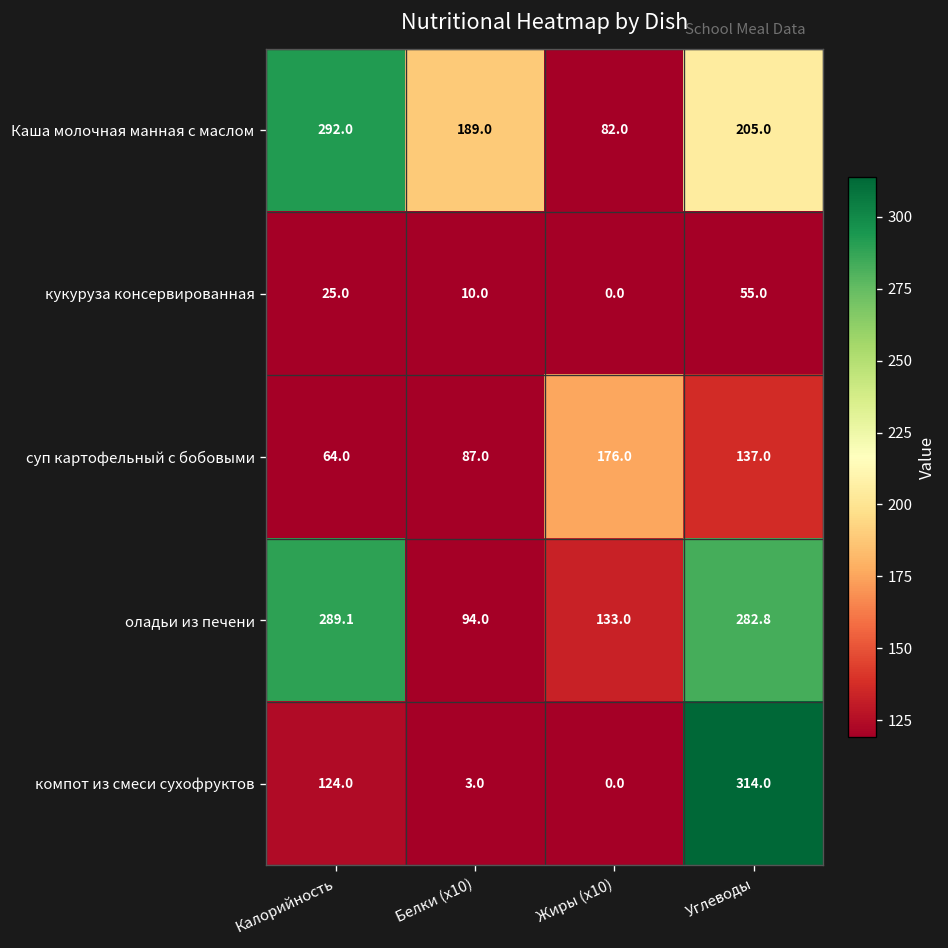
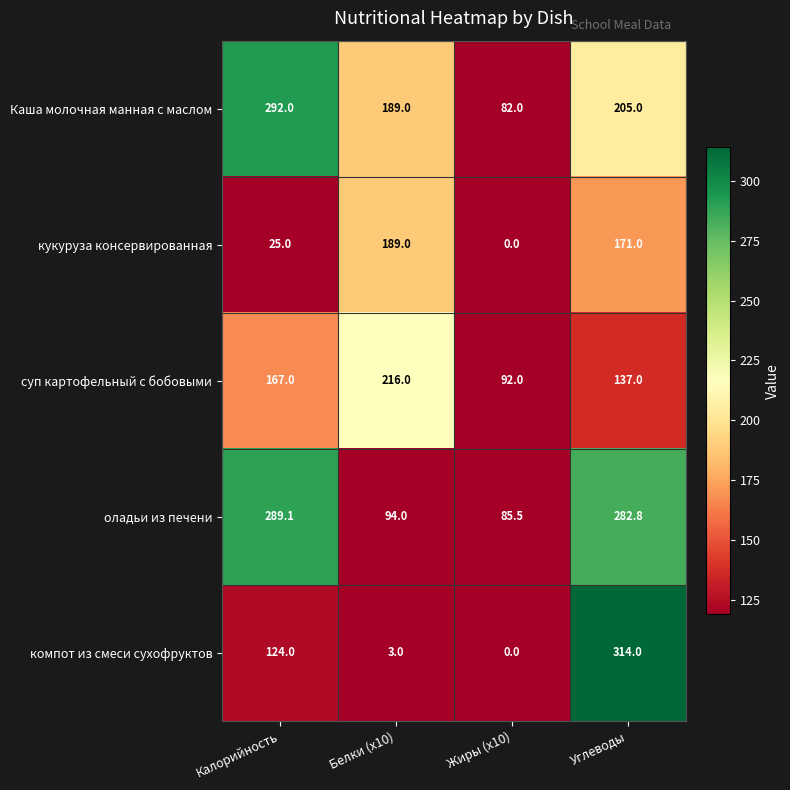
кукуруза консервированная, Белки (x10): 10.0 -> 189.0
кукуруза консервированная, Углеводы: 55.0 -> 171.0
суп картофельный с бобовыми, Калорийность: 64.0 -> 167.0
суп картофельный с бобовыми, Белки (x10): 87.0 -> 216.0
суп картофельный с бобовыми, Жиры (x10): 176.0 -> 92.0
оладьи из печени, Жиры (x10): 133.0 -> 85.5
